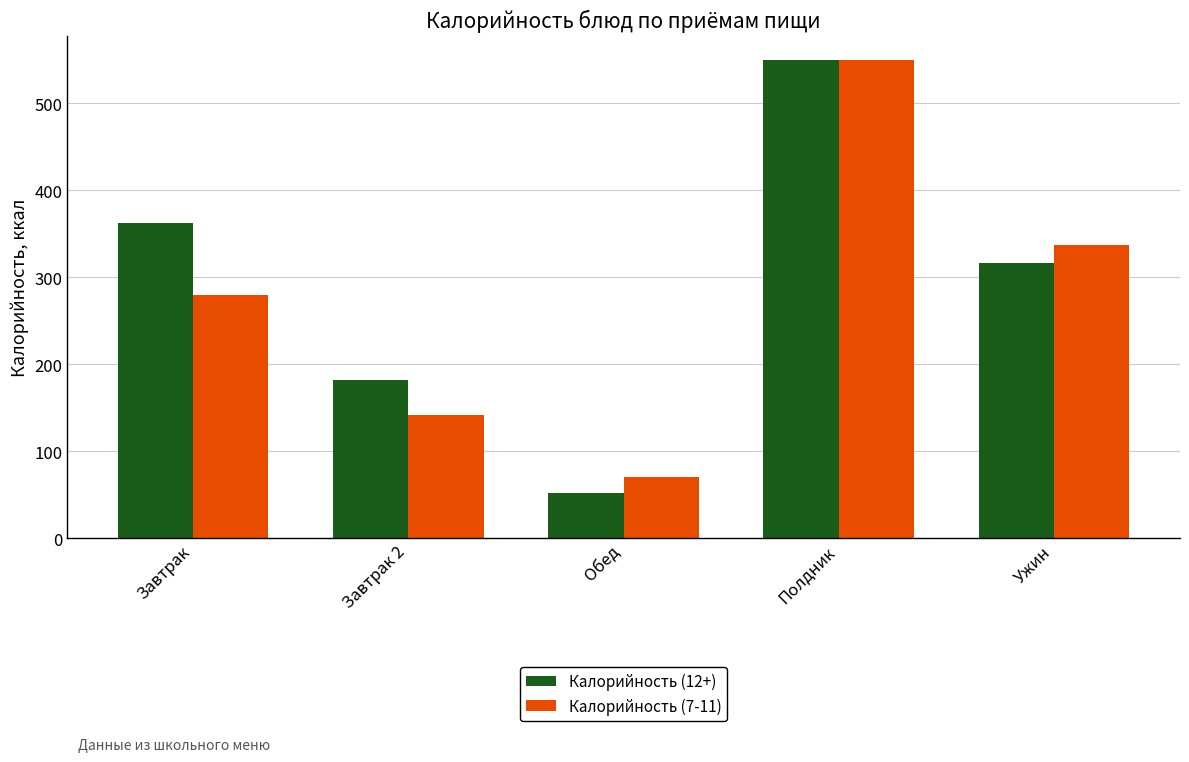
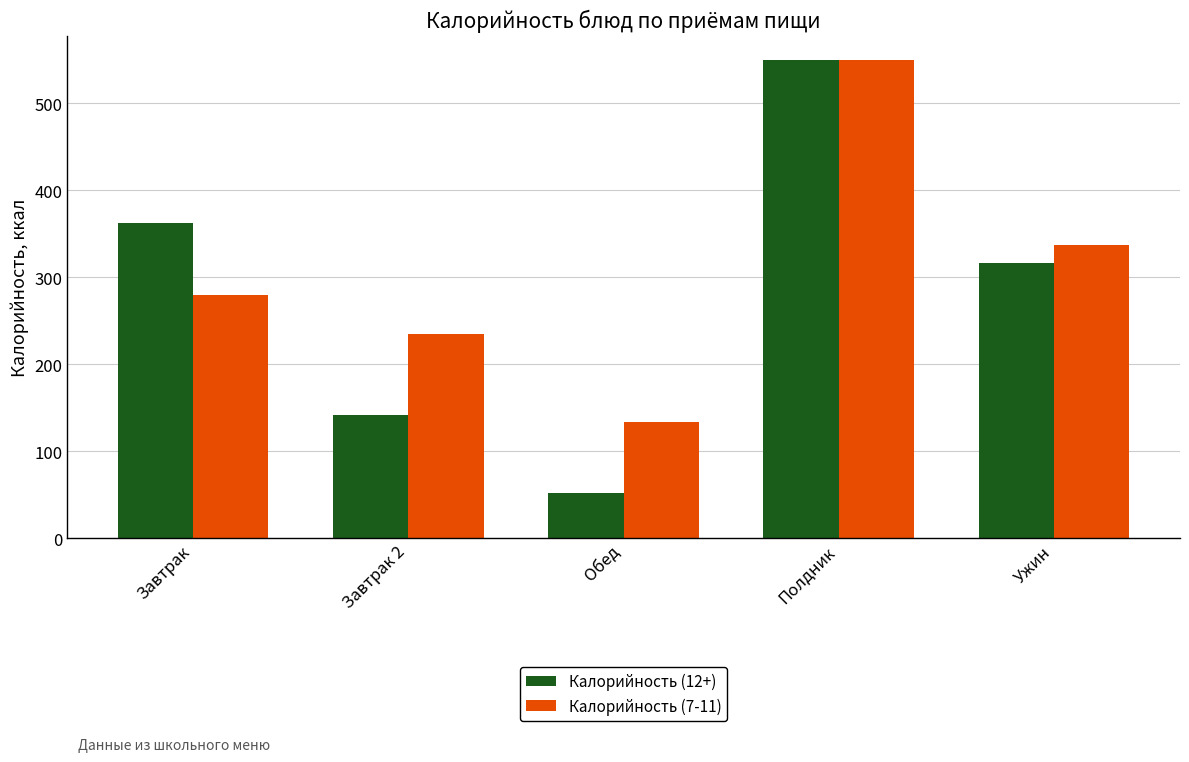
Калорийность (12+), Завтрак 2: 180 -> 140
Калорийность (7-11), Завтрак 2: 140 -> 240
Калорийность (7-11), Обед: 70 -> 130
